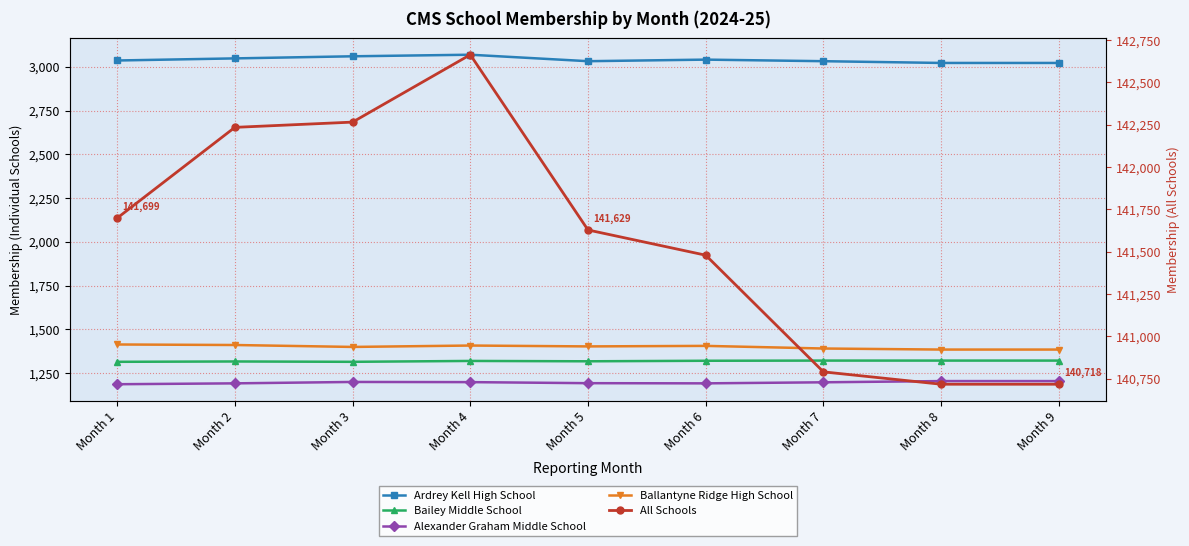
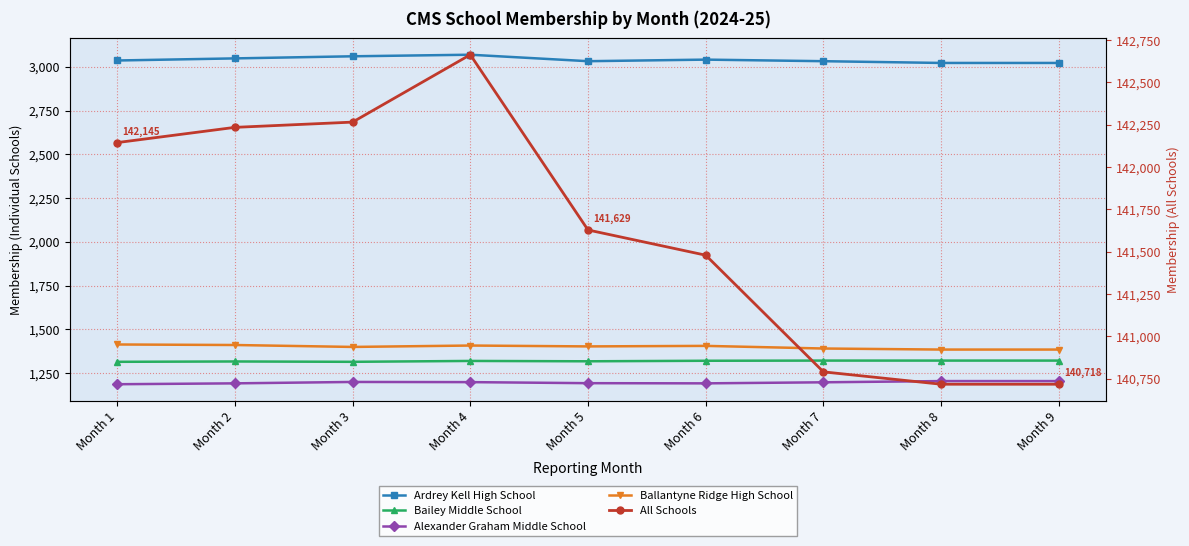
All Schools, Month 1: 141,699 -> 142,145
